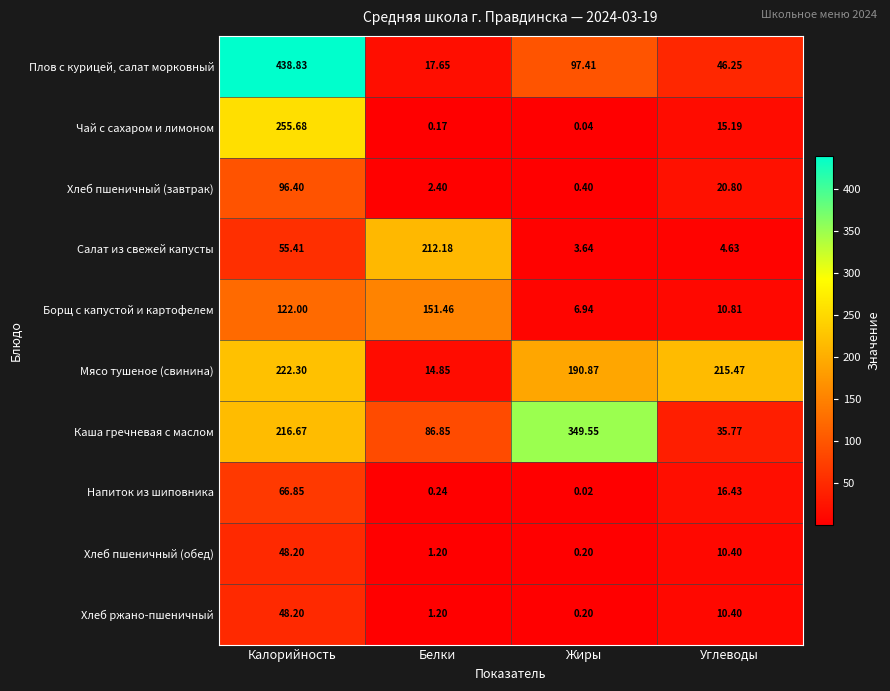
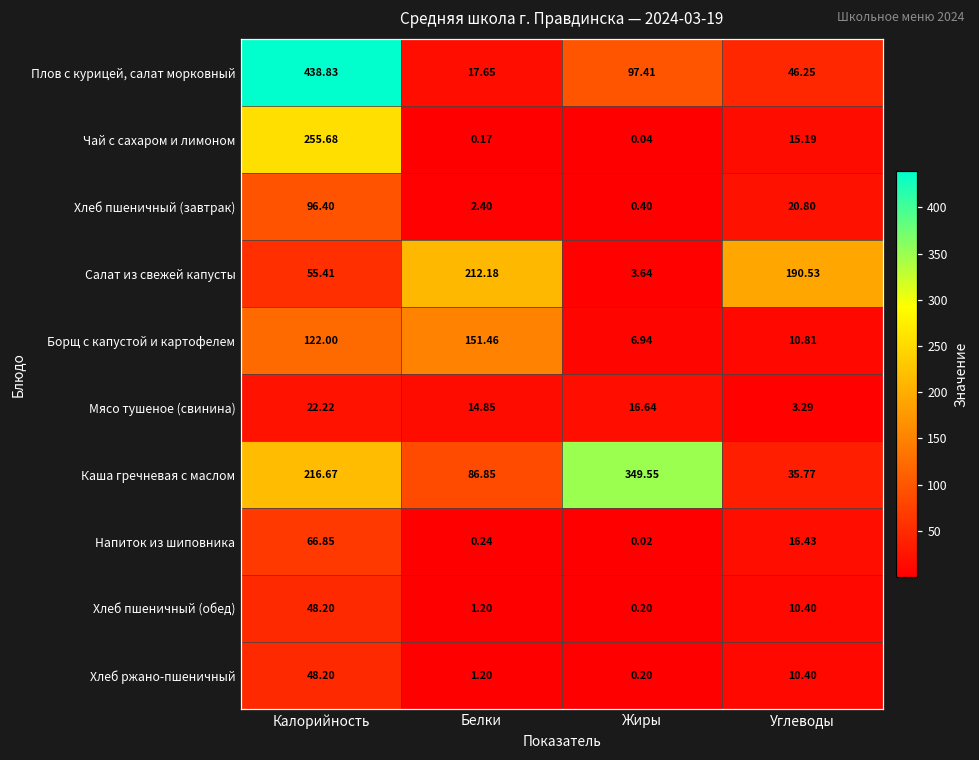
Салат из свежей капусты, Углеводы: 4.63 -> 190.53
Мясо тушеное (свинина), Калорийность: 222.30 -> 22.22
Мясо тушеное (свинина), Жиры: 190.87 -> 16.64
Мясо тушеное (свинина), Углеводы: 215.47 -> 3.29
